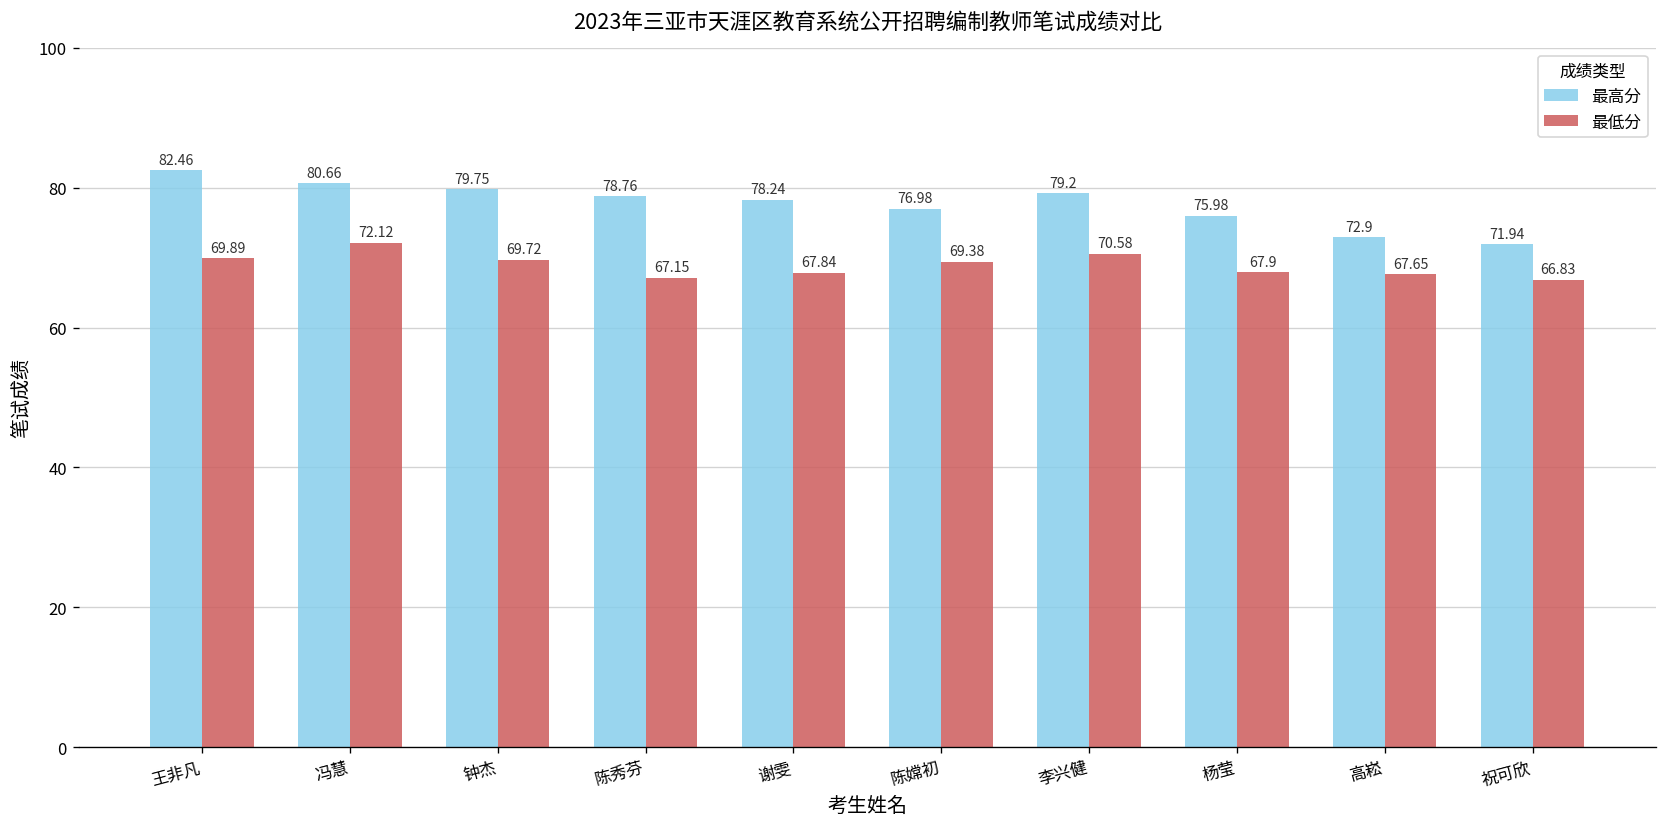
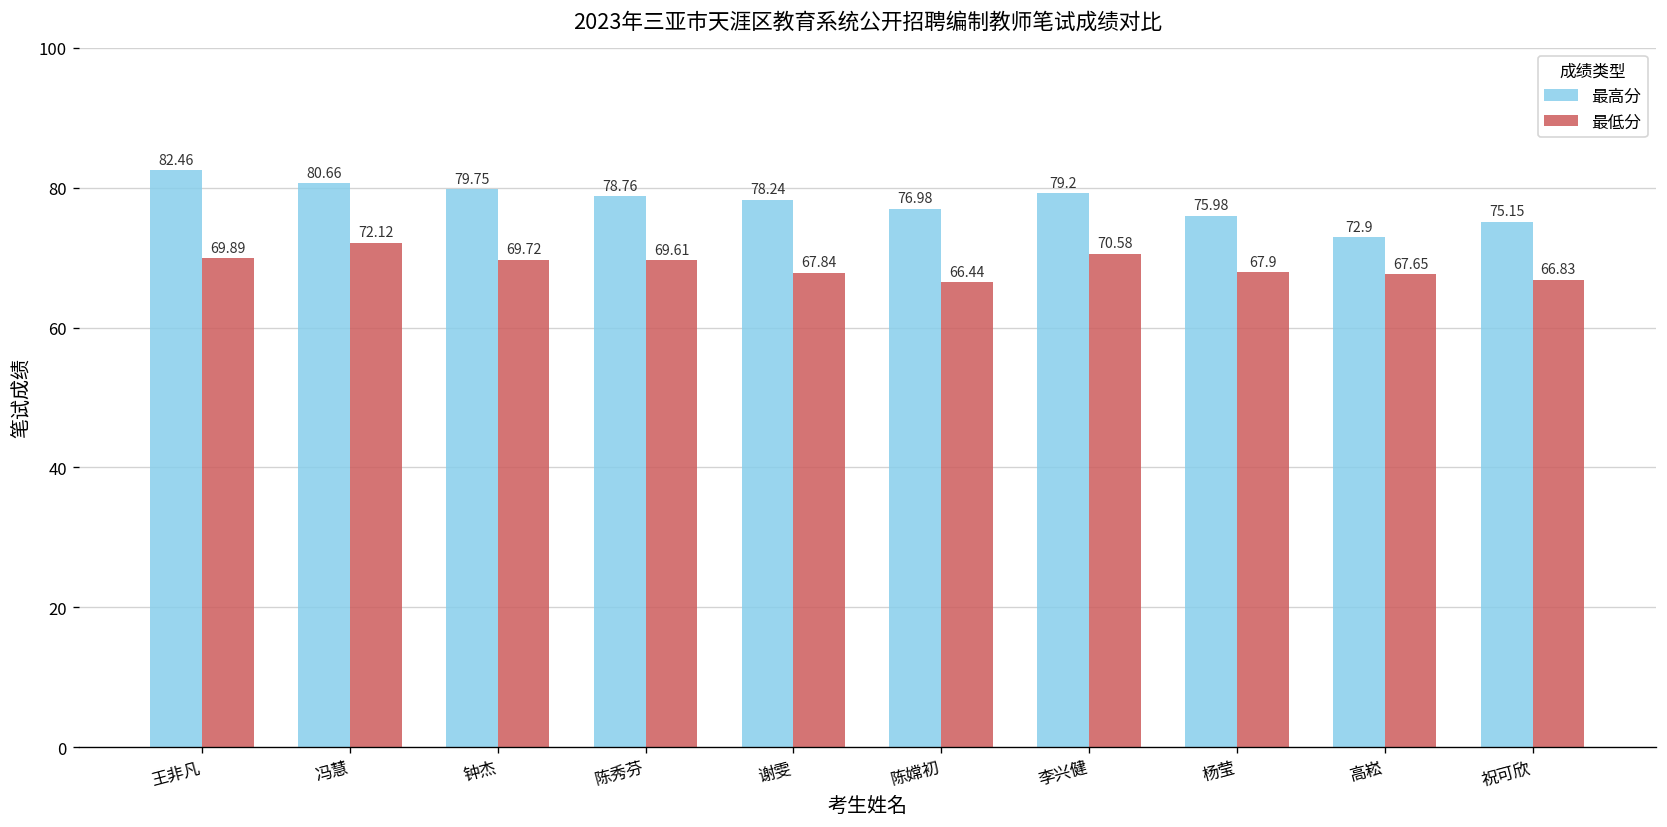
最低分, 陈秀芬: 67.15 -> 69.61
最低分, 陈嫦初: 69.38 -> 66.44
最高分, 祝可欣: 71.94 -> 75.15
